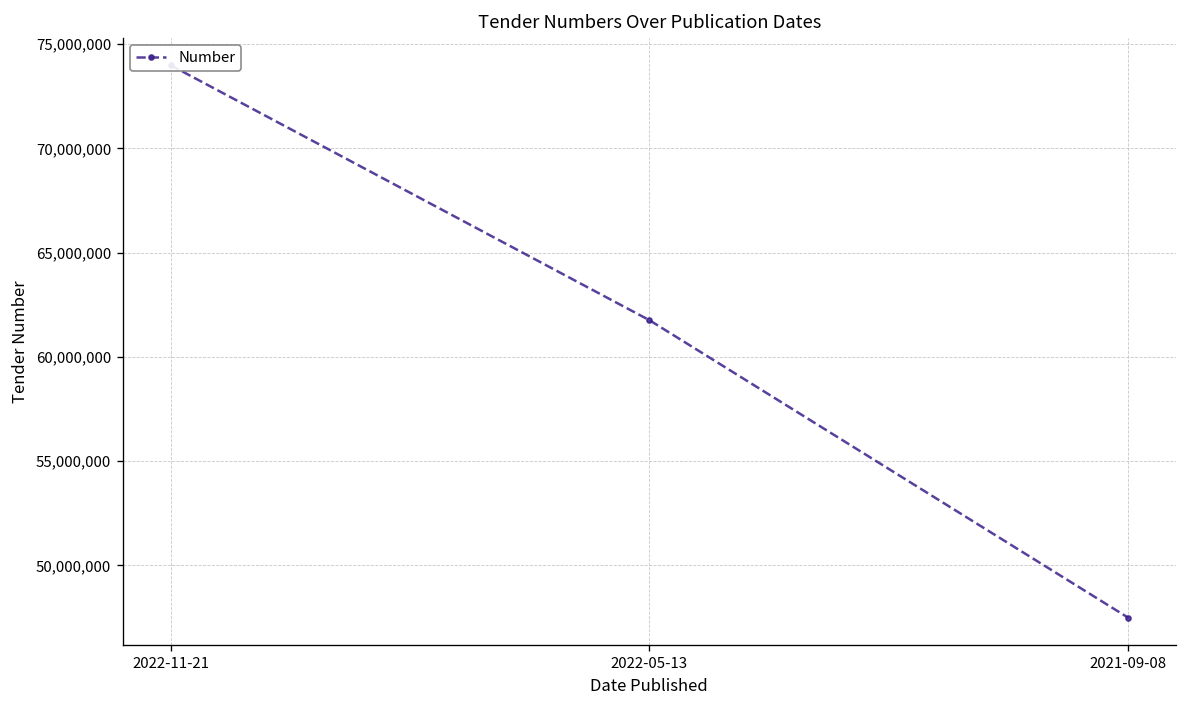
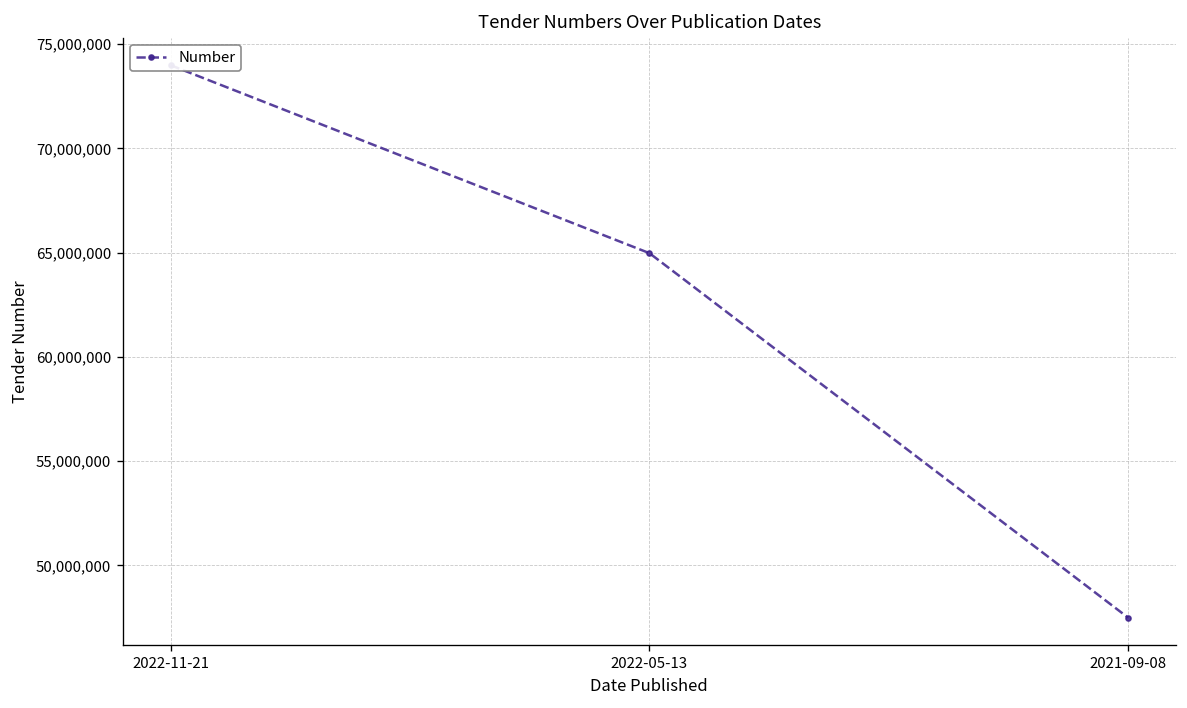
2022-05-13: 61,800,000 -> 65,000,000
